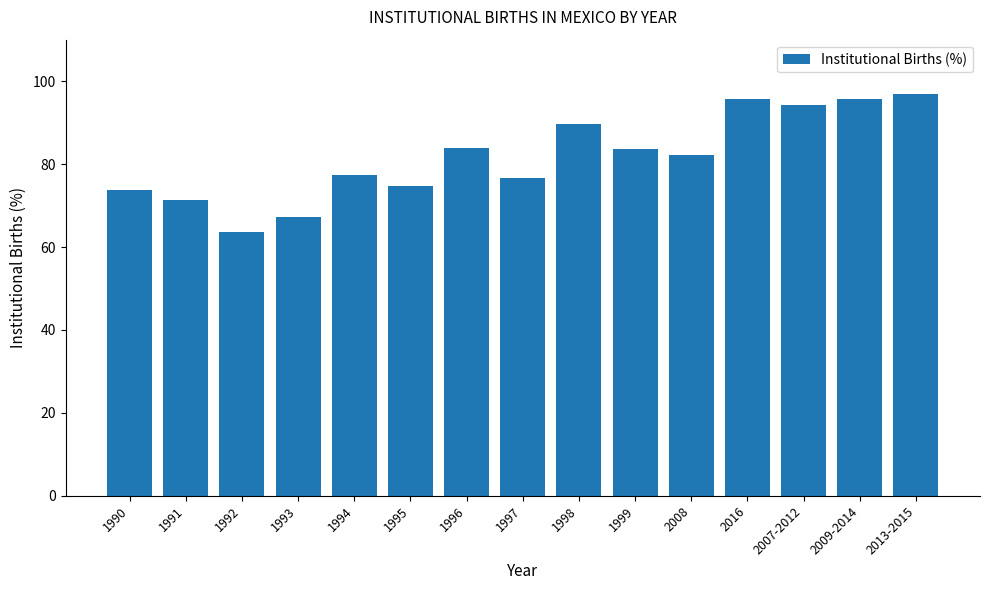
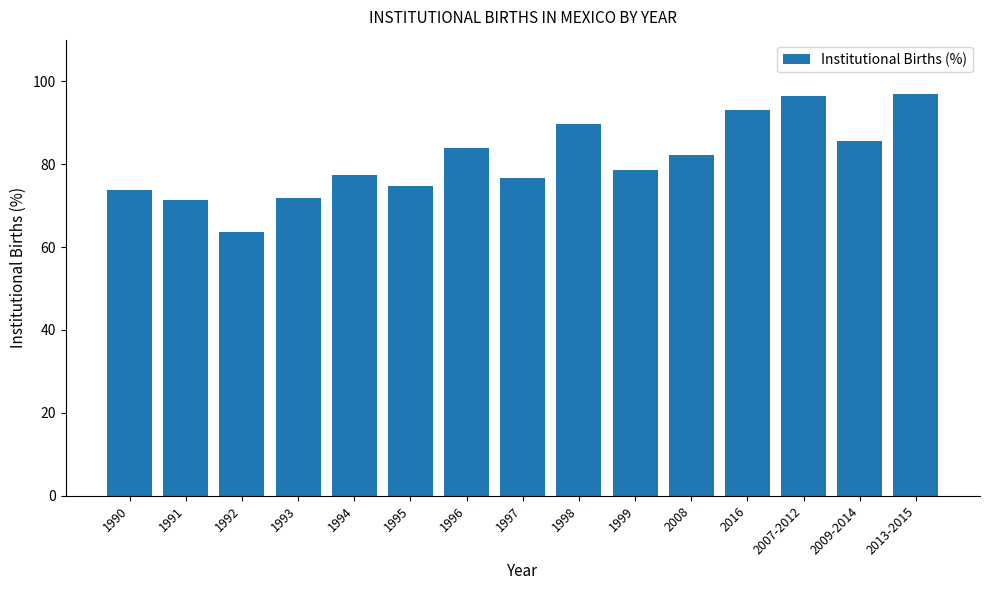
1993: 67 -> 72
1999: 84 -> 79
2016: 96 -> 93
2007-2012: 94 -> 96
2009-2014: 96 -> 86
